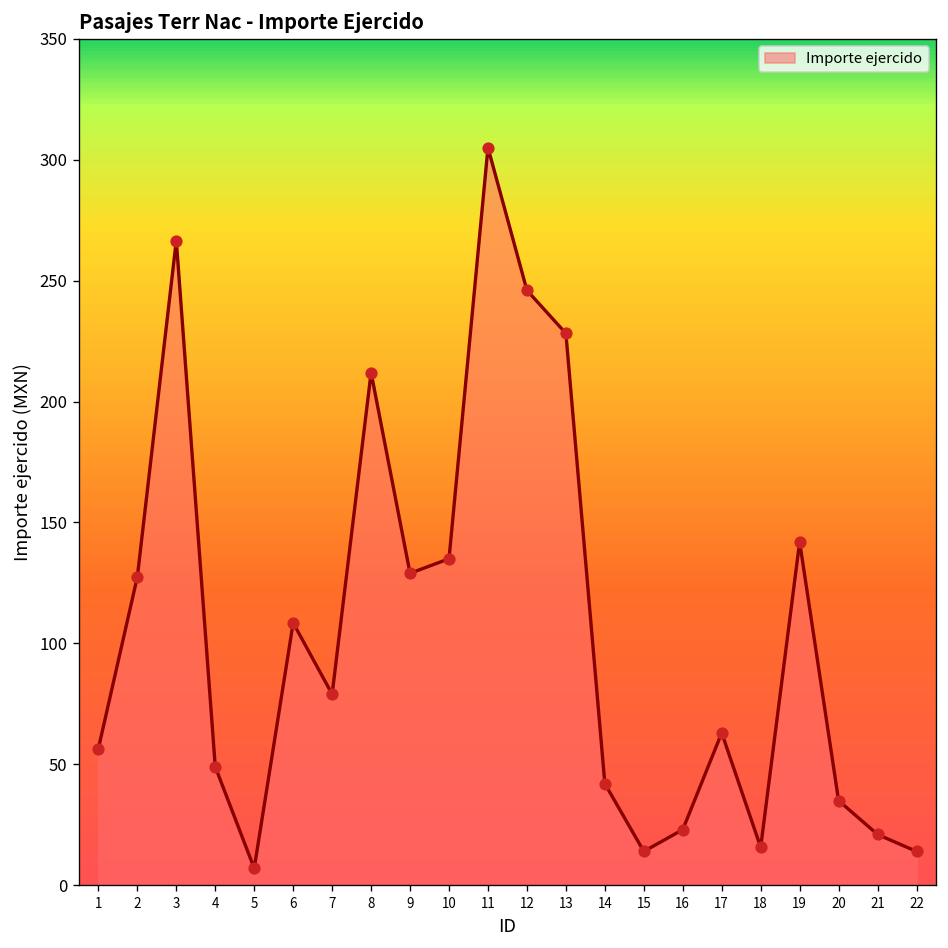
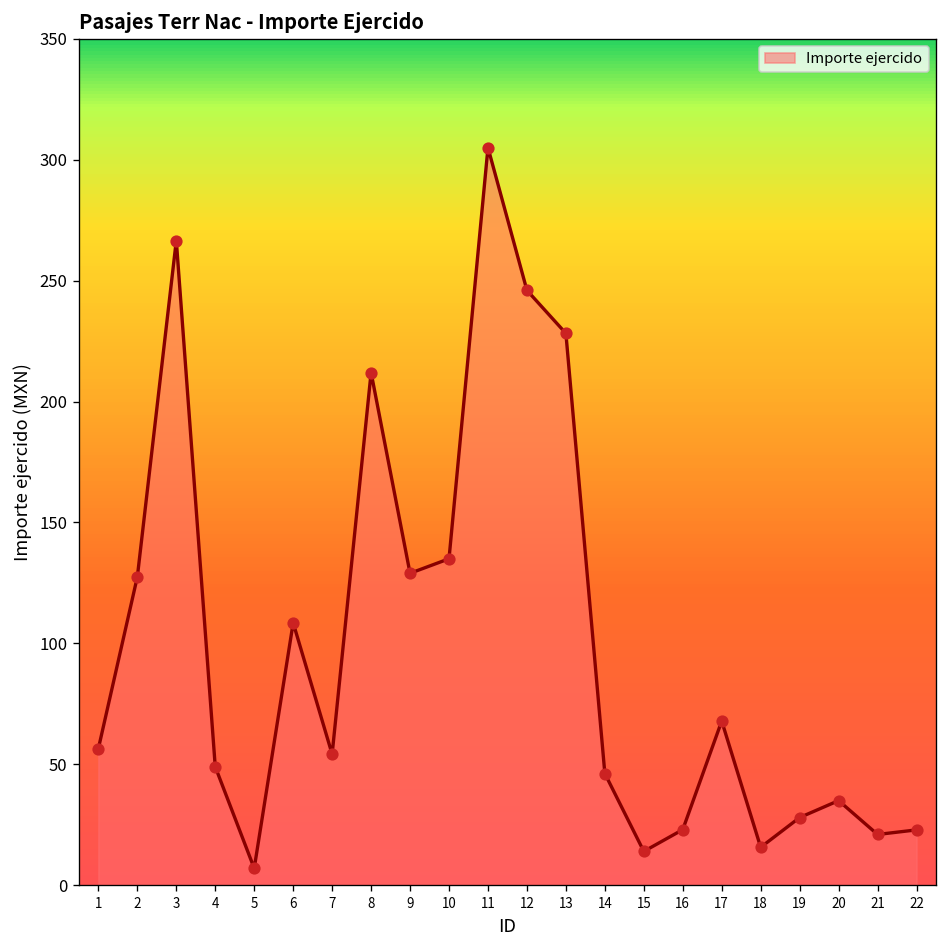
7: 79 -> 54
14: 42 -> 46
17: 63 -> 68
19: 142 -> 28
22: 14 -> 23
